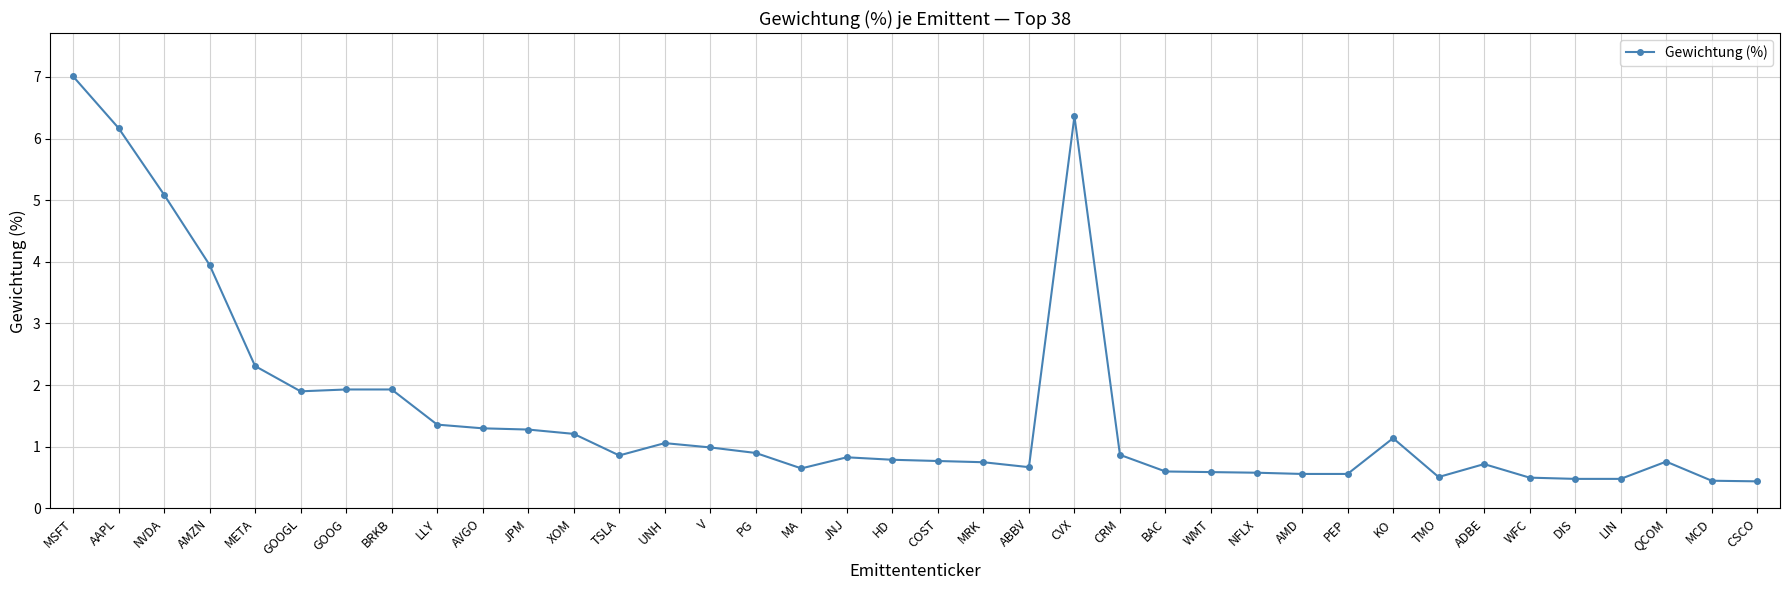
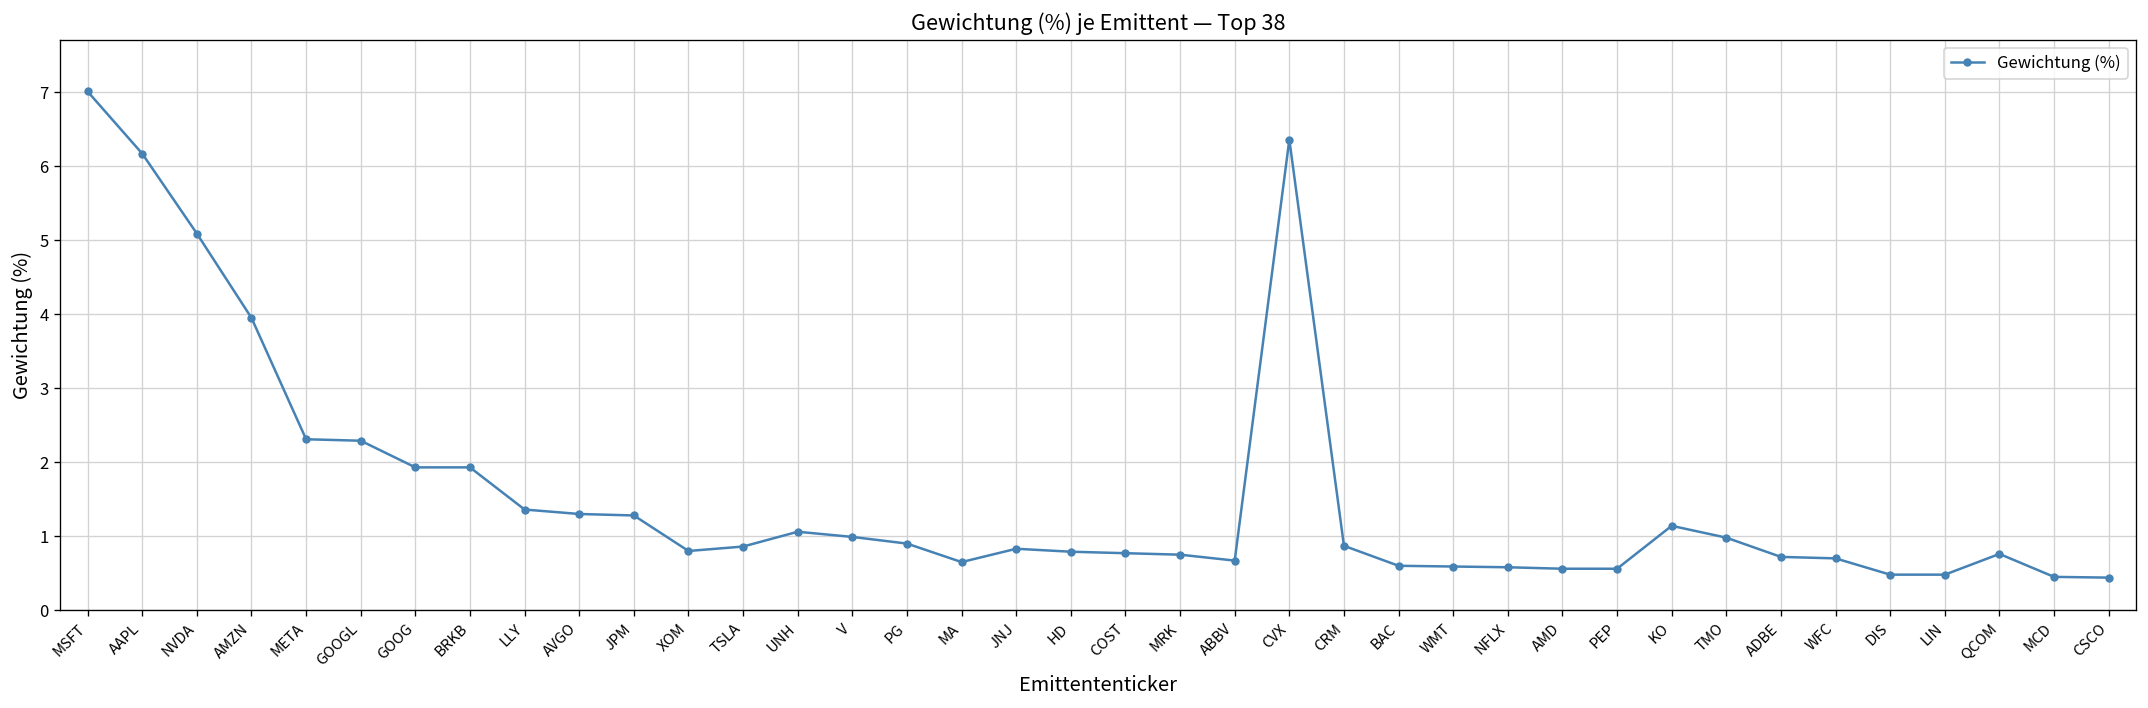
GOOGL: 1.9 -> 2.3
XOM: 1.2 -> 0.8
TMO: 0.5 -> 1.0
WFC: 0.5 -> 0.7
